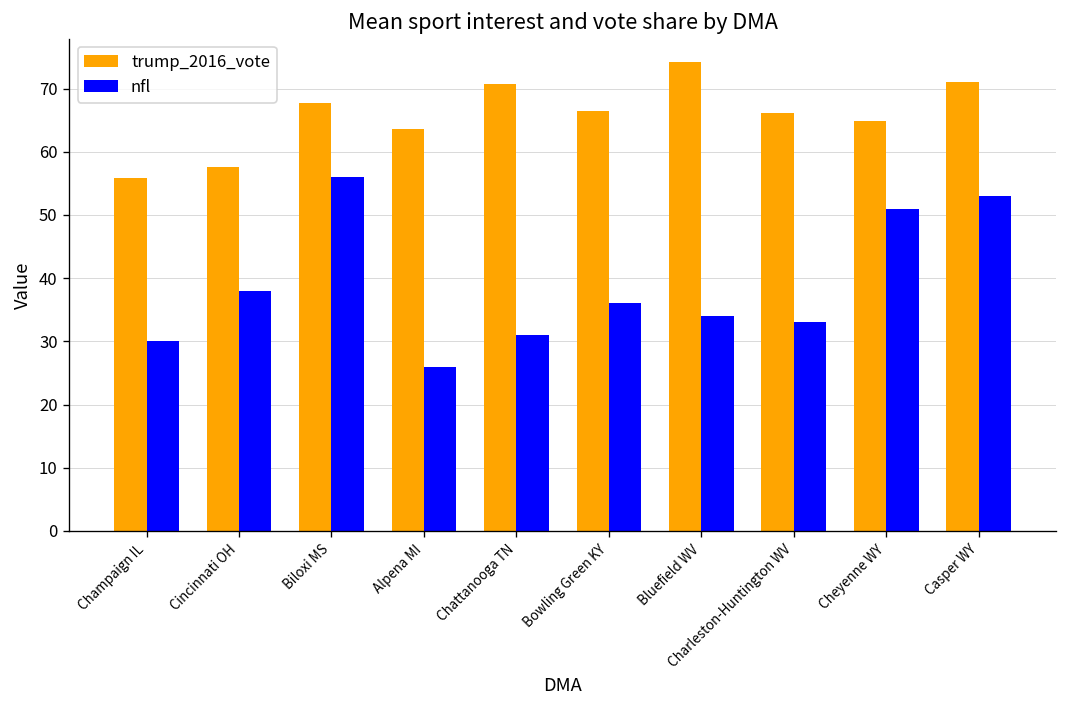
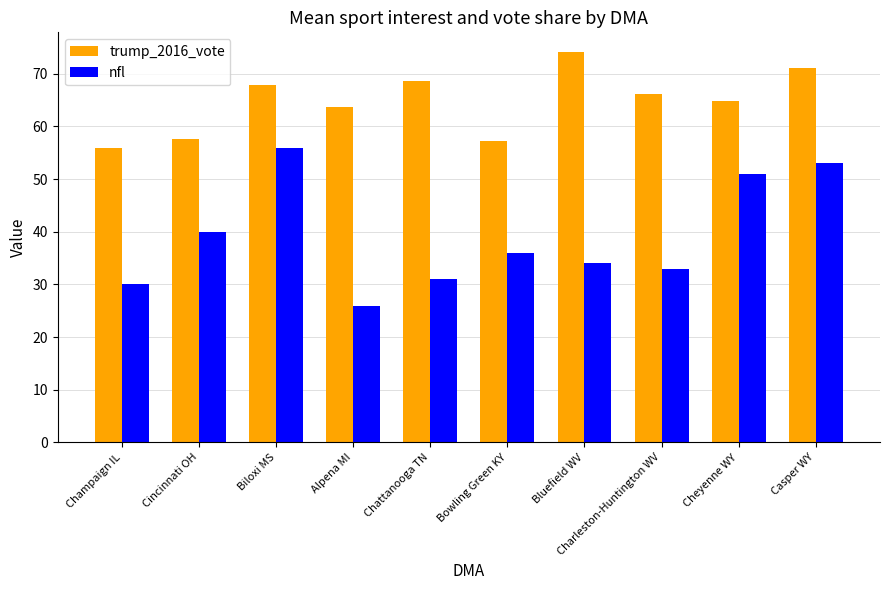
nfl, Cincinnati OH: 38 -> 40
trump_2016_vote, Chattanooga TN: 71 -> 69
trump_2016_vote, Bowling Green KY: 66 -> 57
